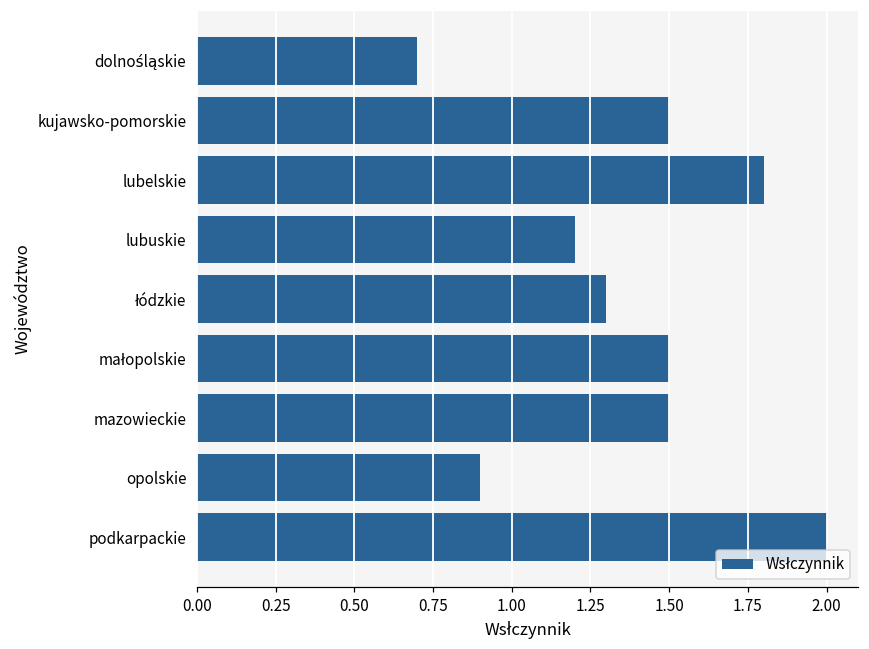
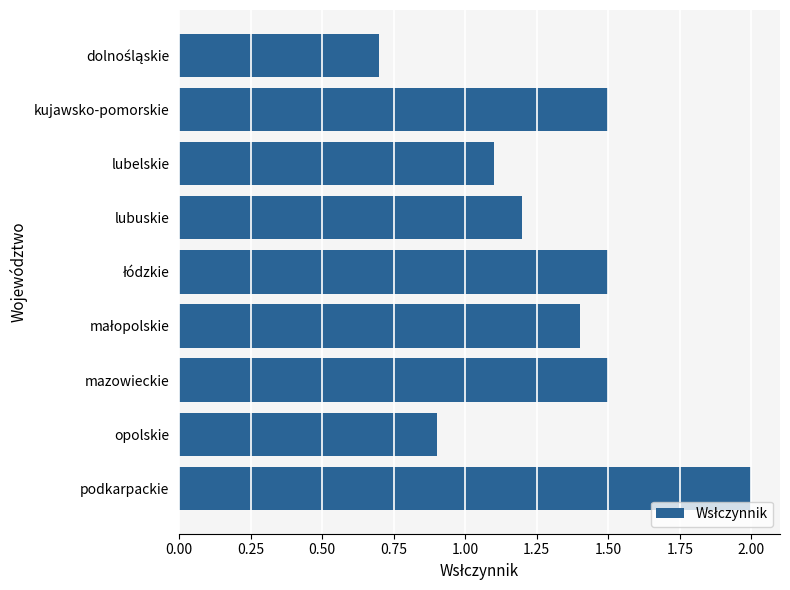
lubelskie: 1.8 -> 1.1
łódzkie: 1.3 -> 1.5
małopolskie: 1.5 -> 1.4
